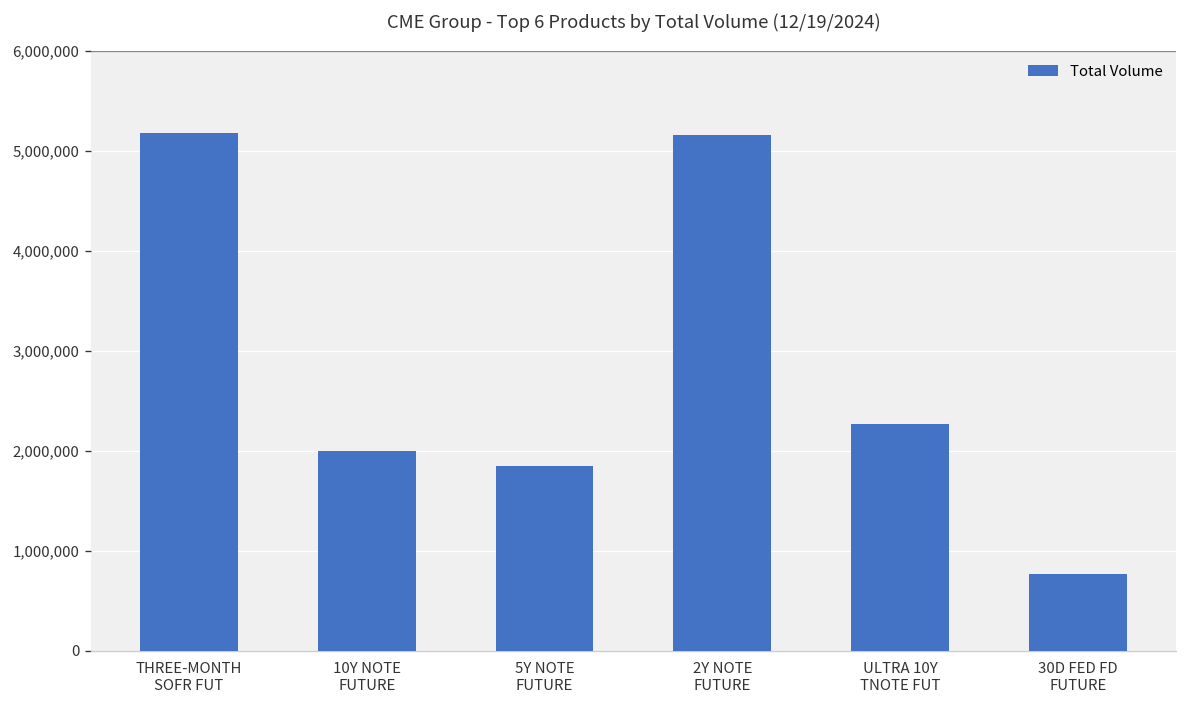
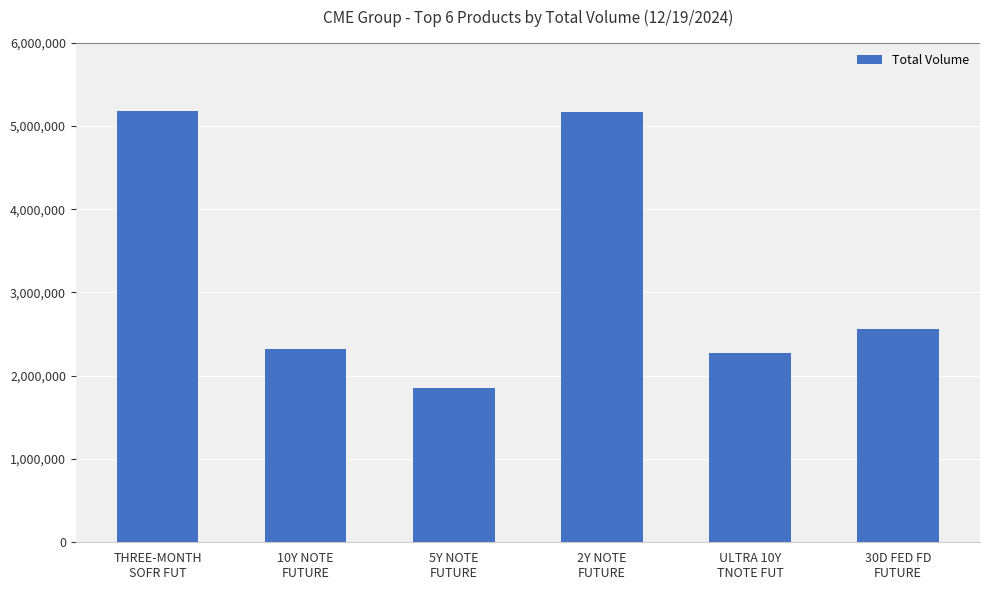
10Y NOTE FUTURE: 2,000,000 -> 2,300,000
30D FED FD FUTURE: 800,000 -> 2,600,000
